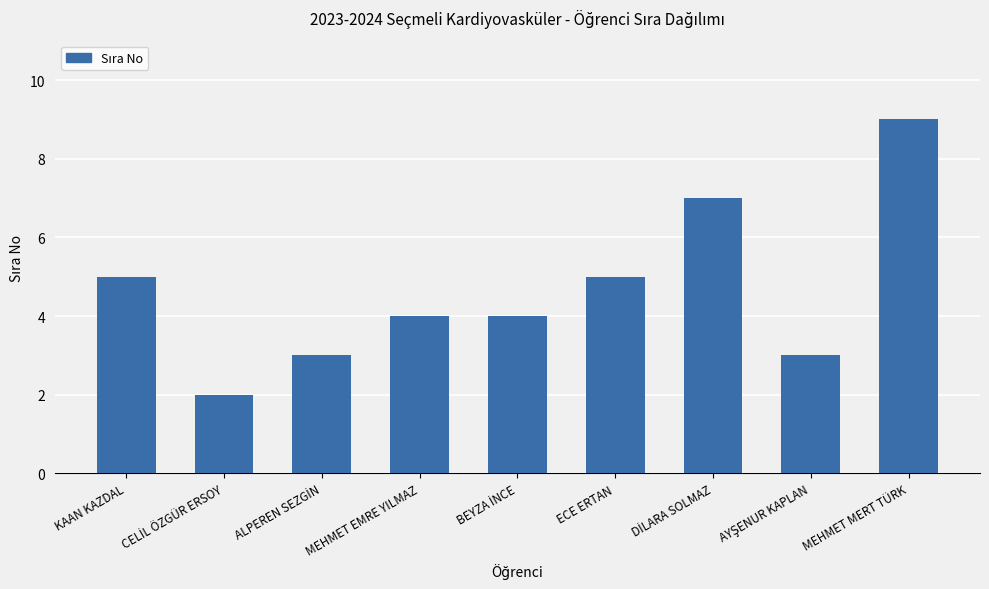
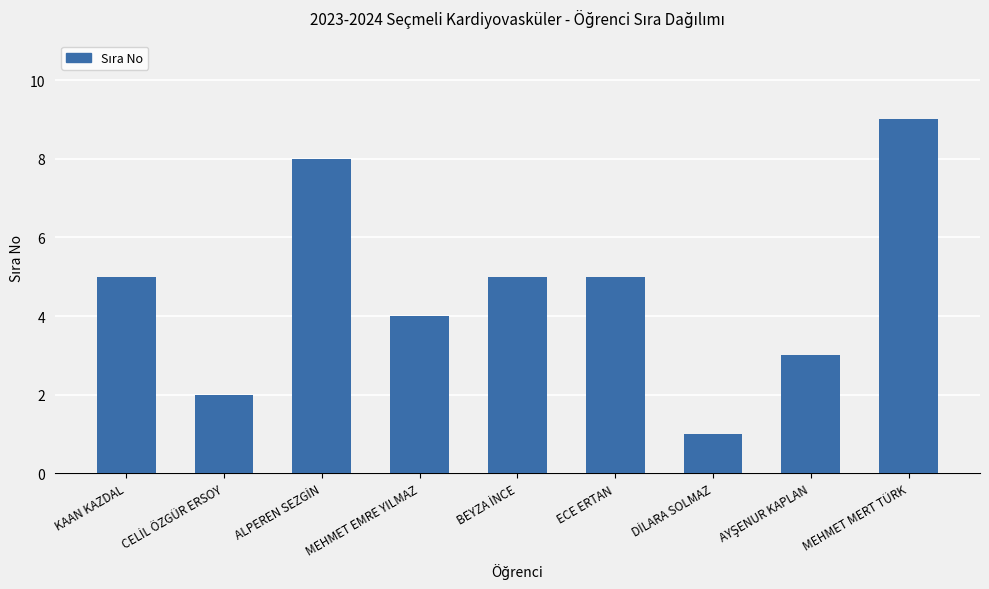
ALPEREN SEZGİN: 3 -> 8
BEYZA İNCE: 4 -> 5
DİLARA SOLMAZ: 7 -> 1
